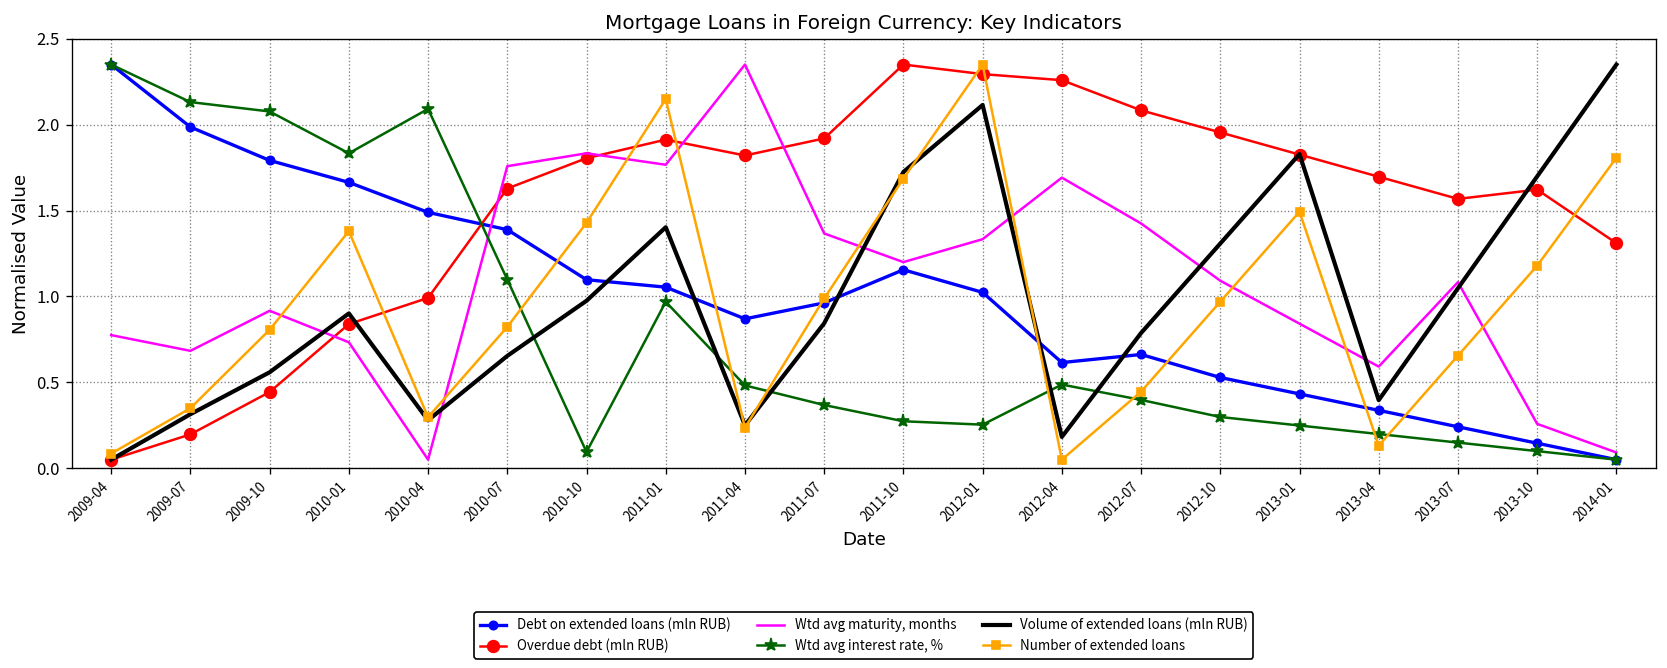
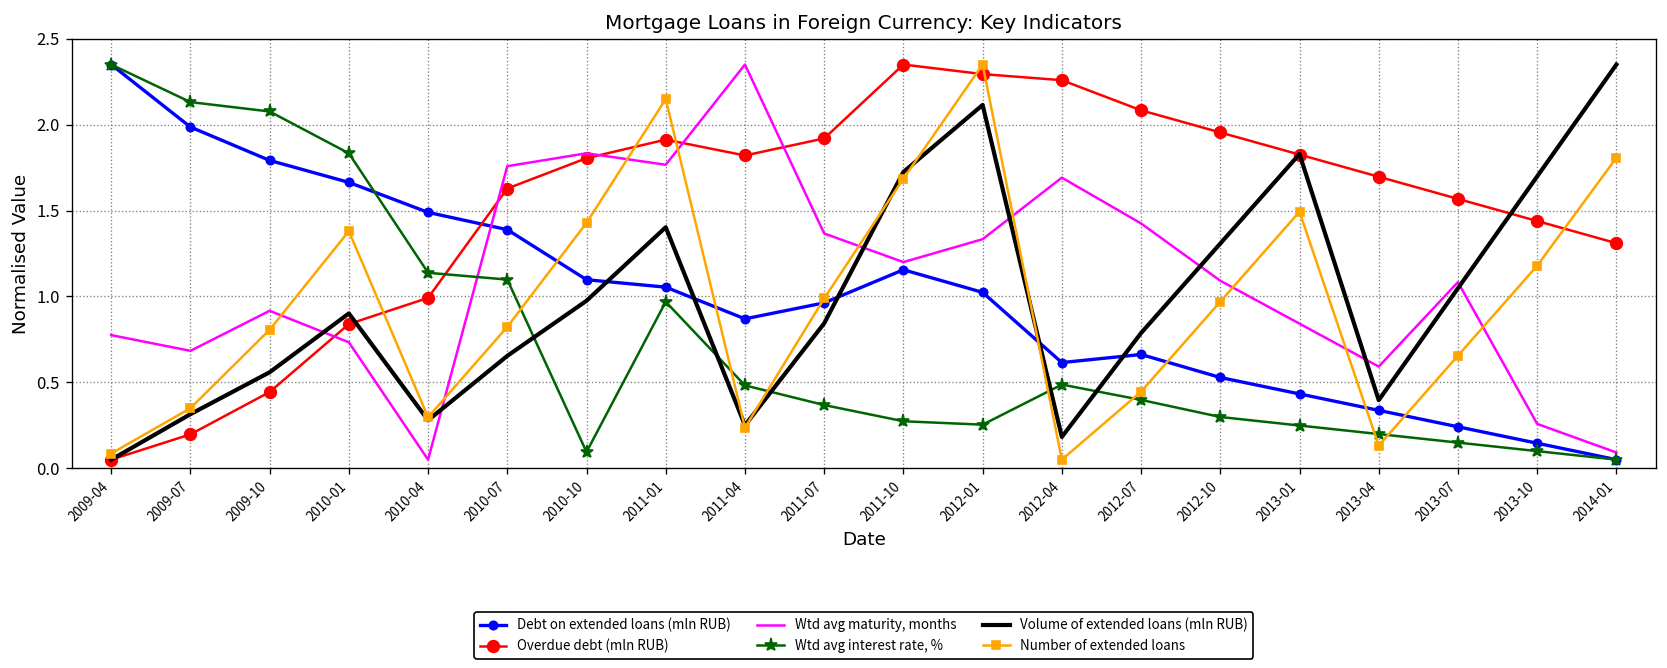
Wtd avg interest rate, %, 2010-04: 2.09 -> 1.14
Overdue debt (mln RUB), 2013-10: 1.62 -> 1.44
